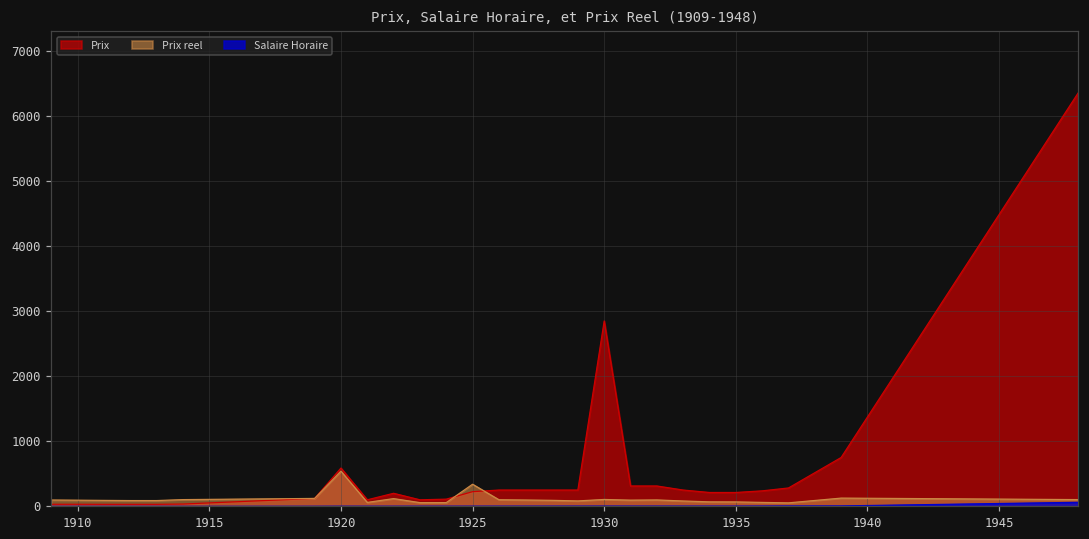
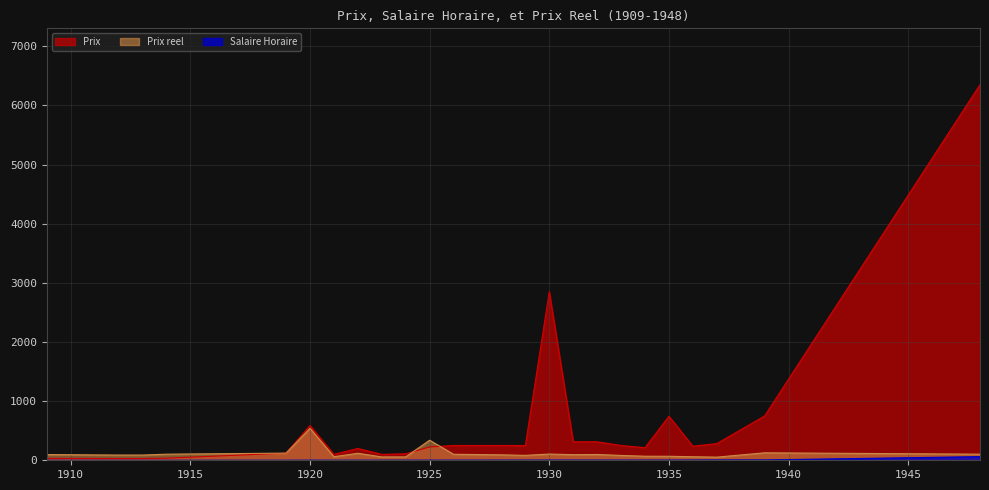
Prix, 1935: 200 -> 700
